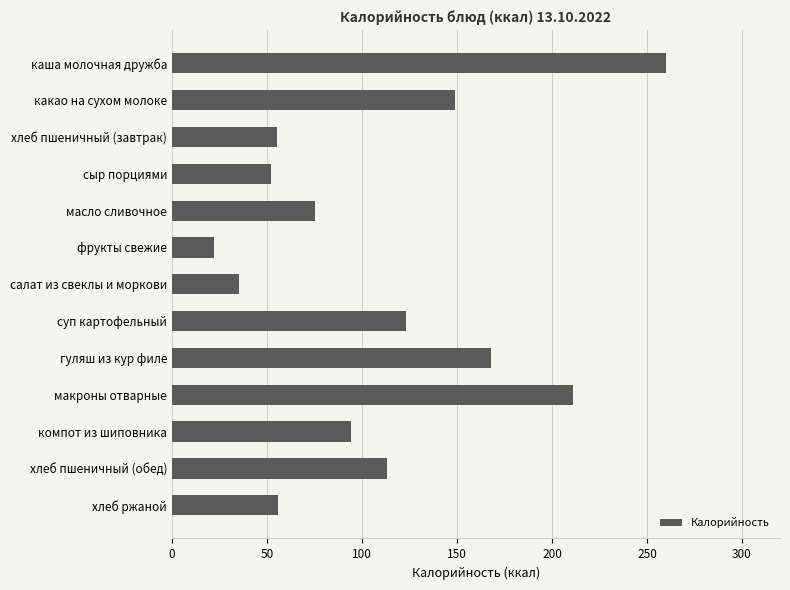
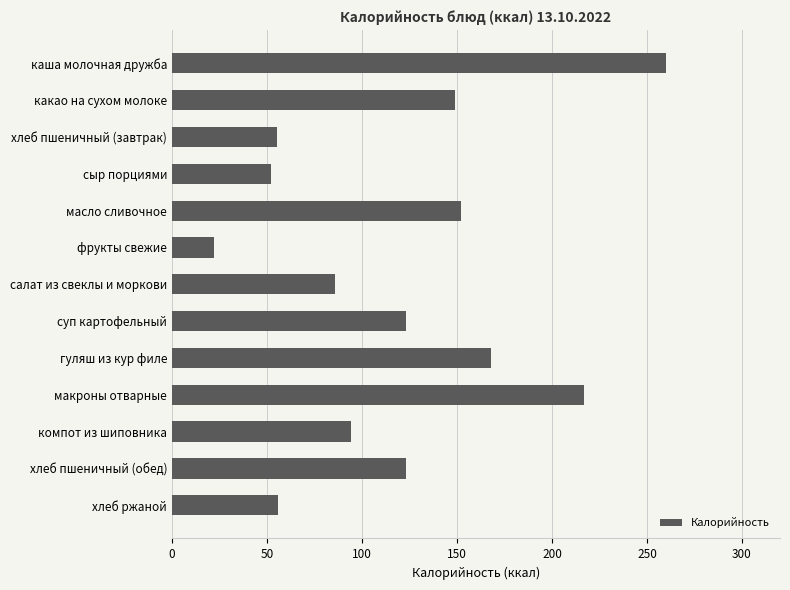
масло сливочное: 75 -> 152
салат из свеклы и моркови: 35 -> 86
макроны отварные: 211 -> 217
хлеб пшеничный (обед): 113 -> 123
